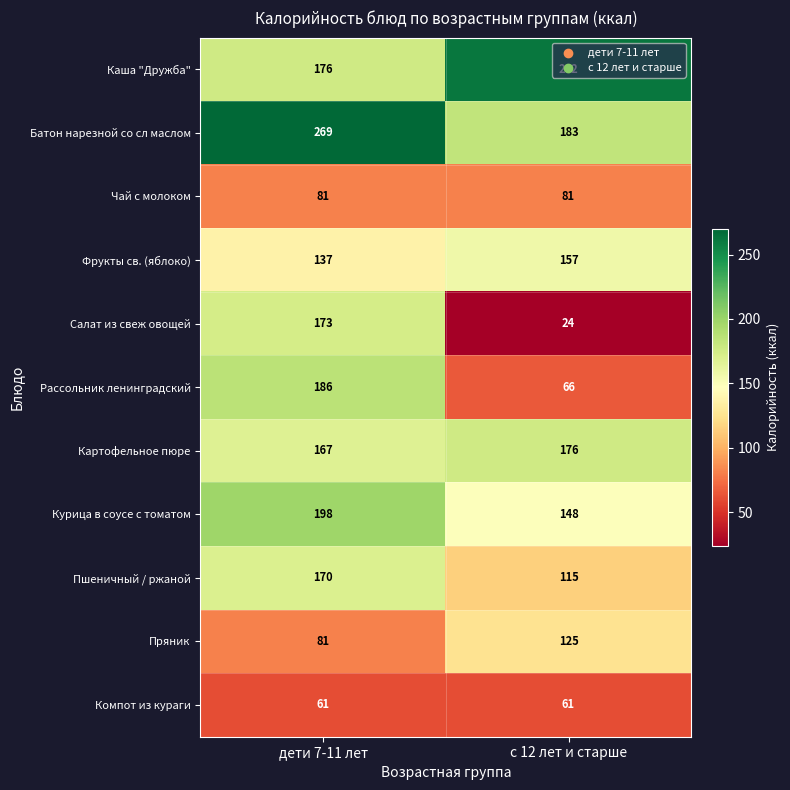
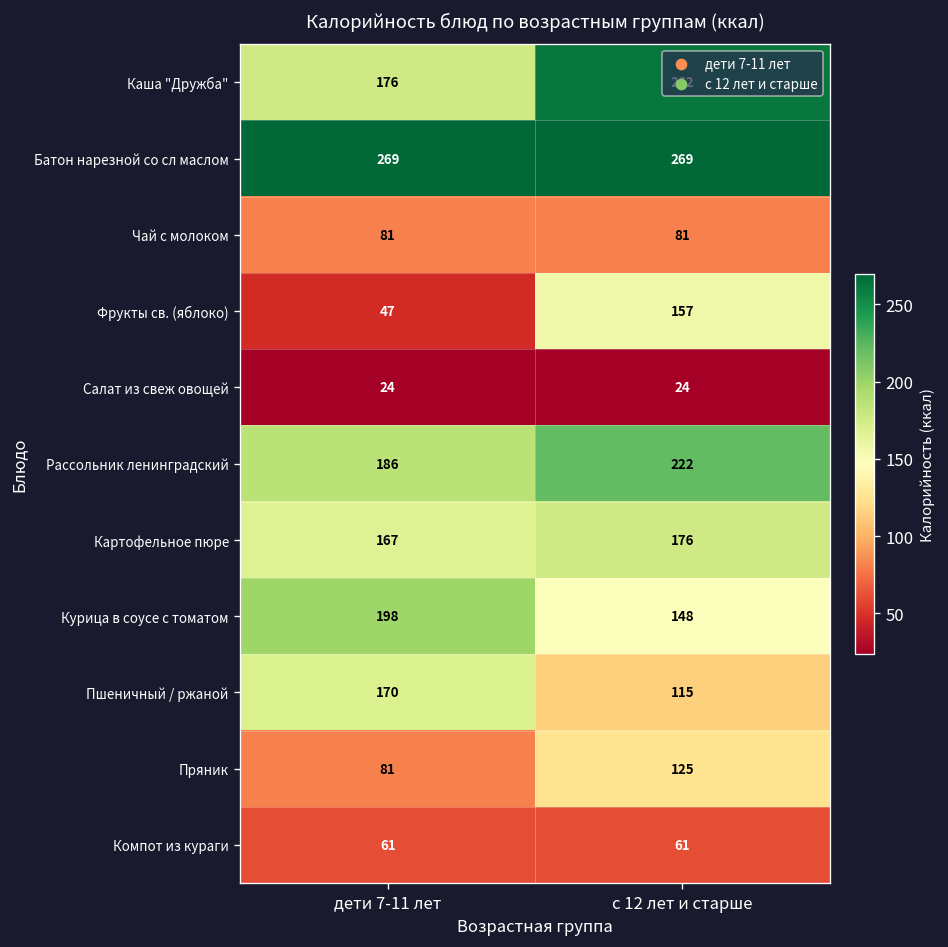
Батон нарезной со сл маслом, с 12 лет и старше: 183 -> 269
Фрукты св. (яблоко), дети 7-11 лет: 137 -> 47
Салат из свеж овощей, дети 7-11 лет: 173 -> 24
Рассольник ленинградский, с 12 лет и старше: 66 -> 222
